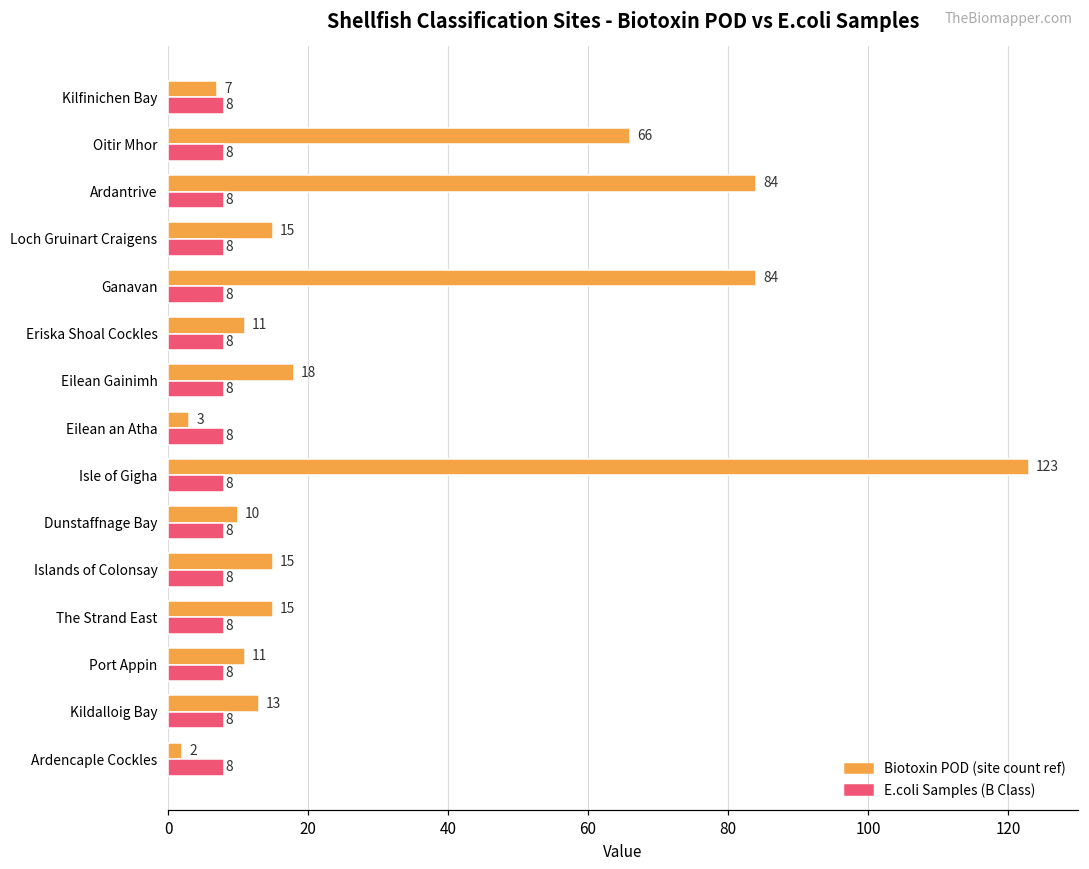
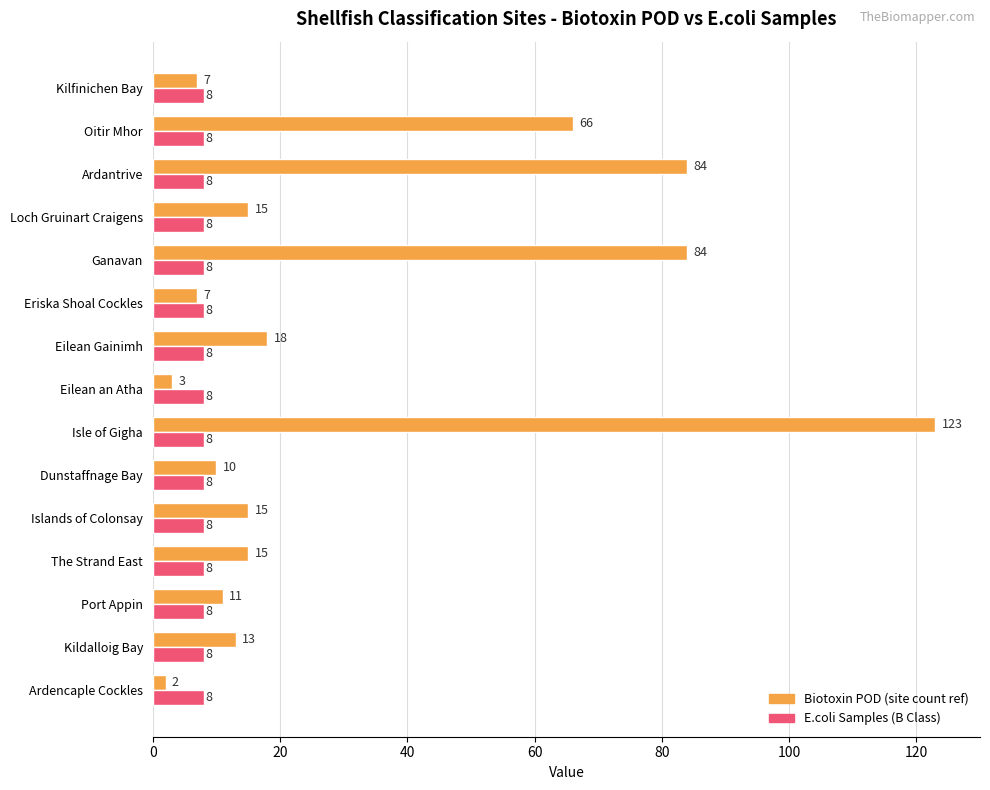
Biotoxin POD (site count ref), Eriska Shoal Cockles: 11 -> 7
